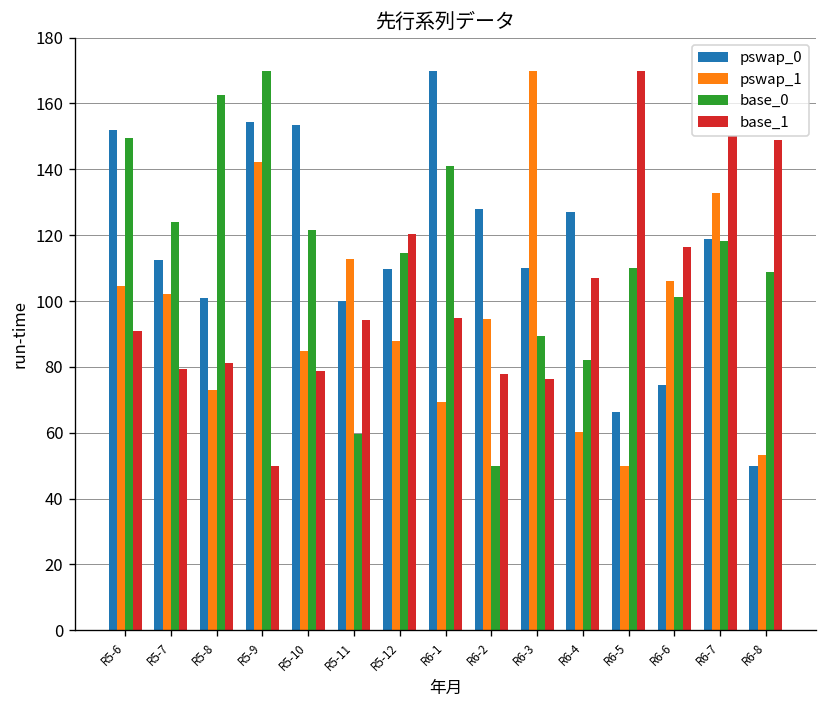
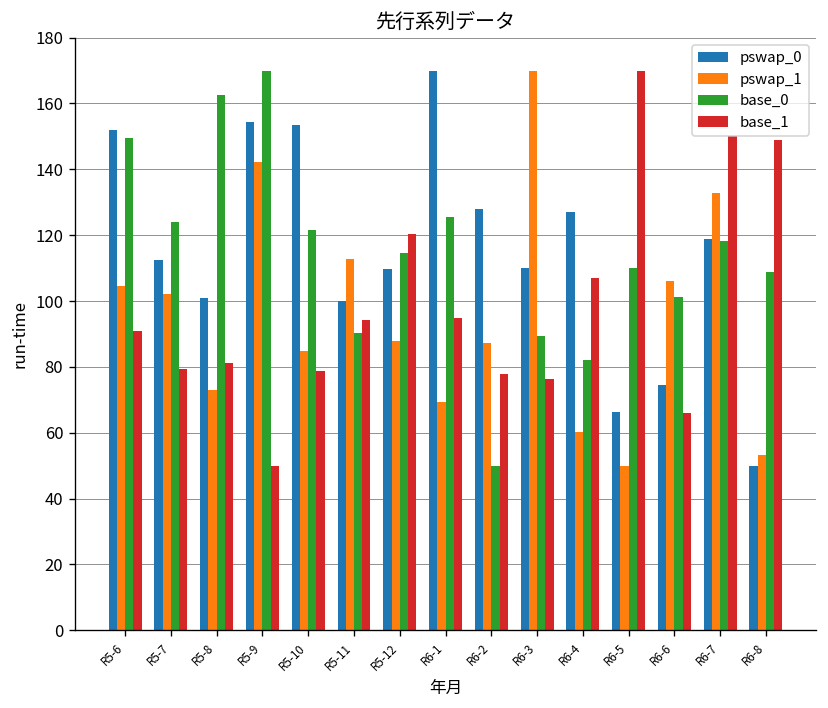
base_0, R5-11: 60 -> 90
base_0, R6-1: 141 -> 125
pswap_1, R6-2: 95 -> 87
base_1, R6-6: 116 -> 66
